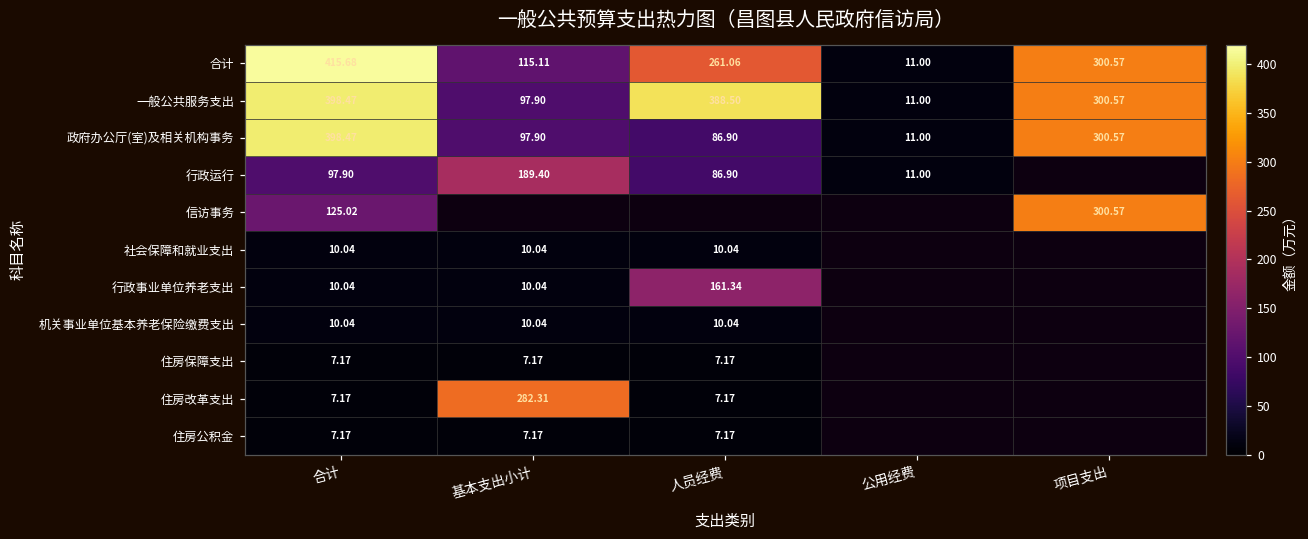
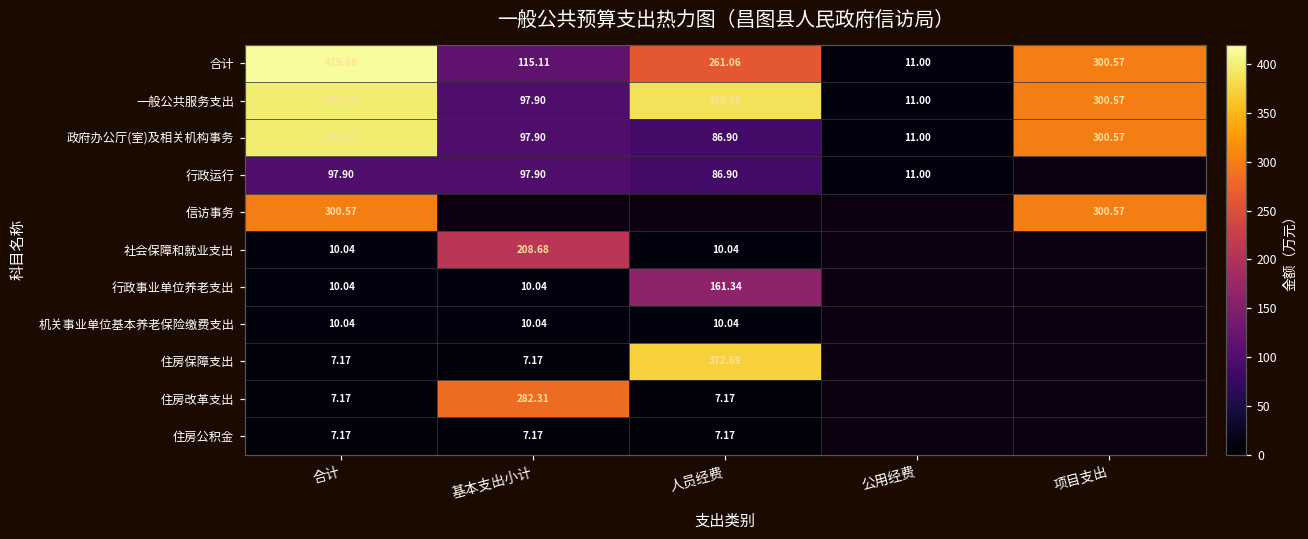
行政运行, 基本支出小计: 189.40 -> 97.90
信访事务, 合计: 125.02 -> 300.57
社会保障和就业支出, 基本支出小计: 10.04 -> 208.68
住房保障支出, 人员经费: 7.17 -> 372.69
